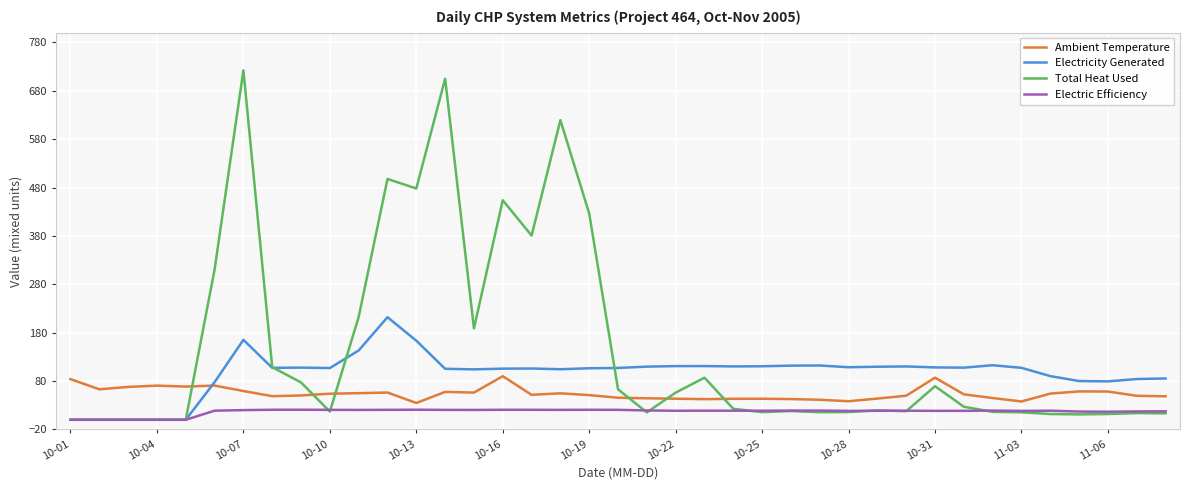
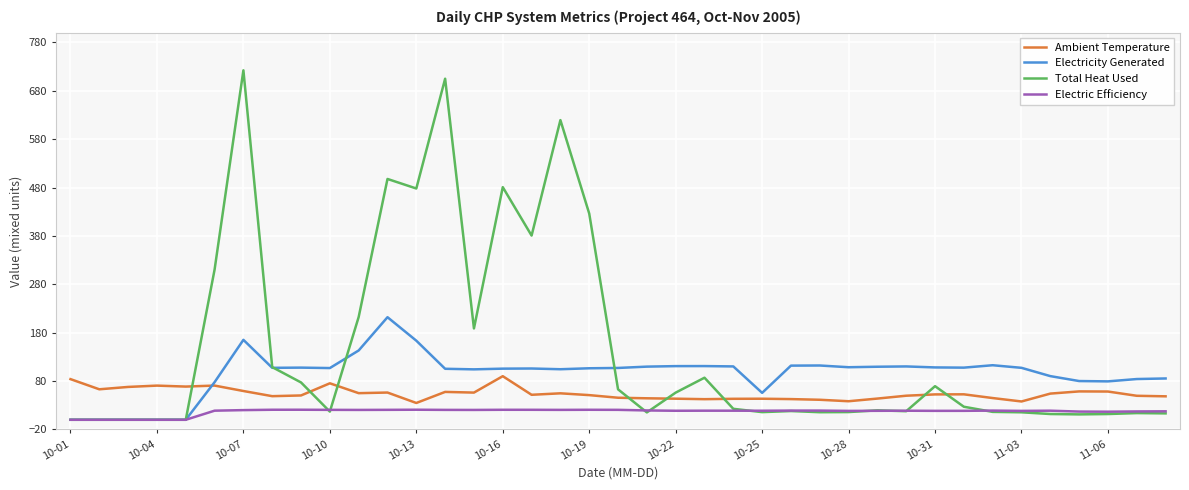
Ambient Temperature, 10-10: 50 -> 80
Total Heat Used, 10-16: 450 -> 480
Electricity Generated, 10-25: 110 -> 60
Ambient Temperature, 10-31: 90 -> 50
